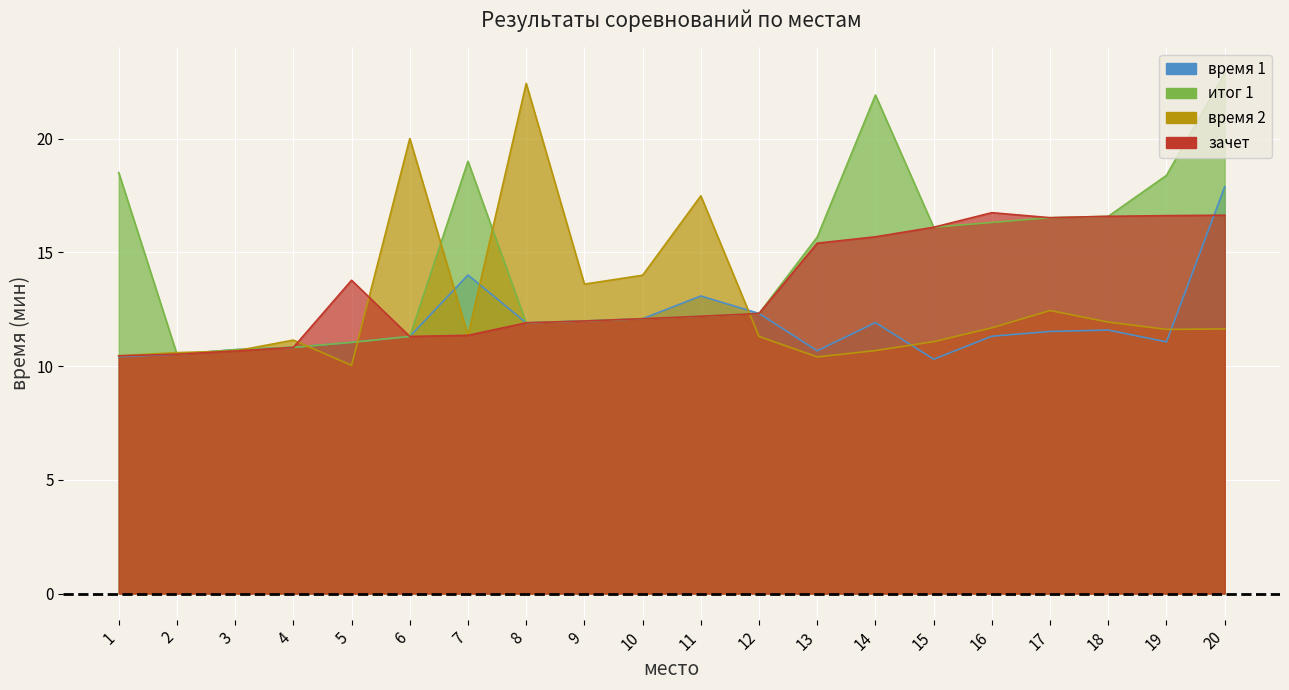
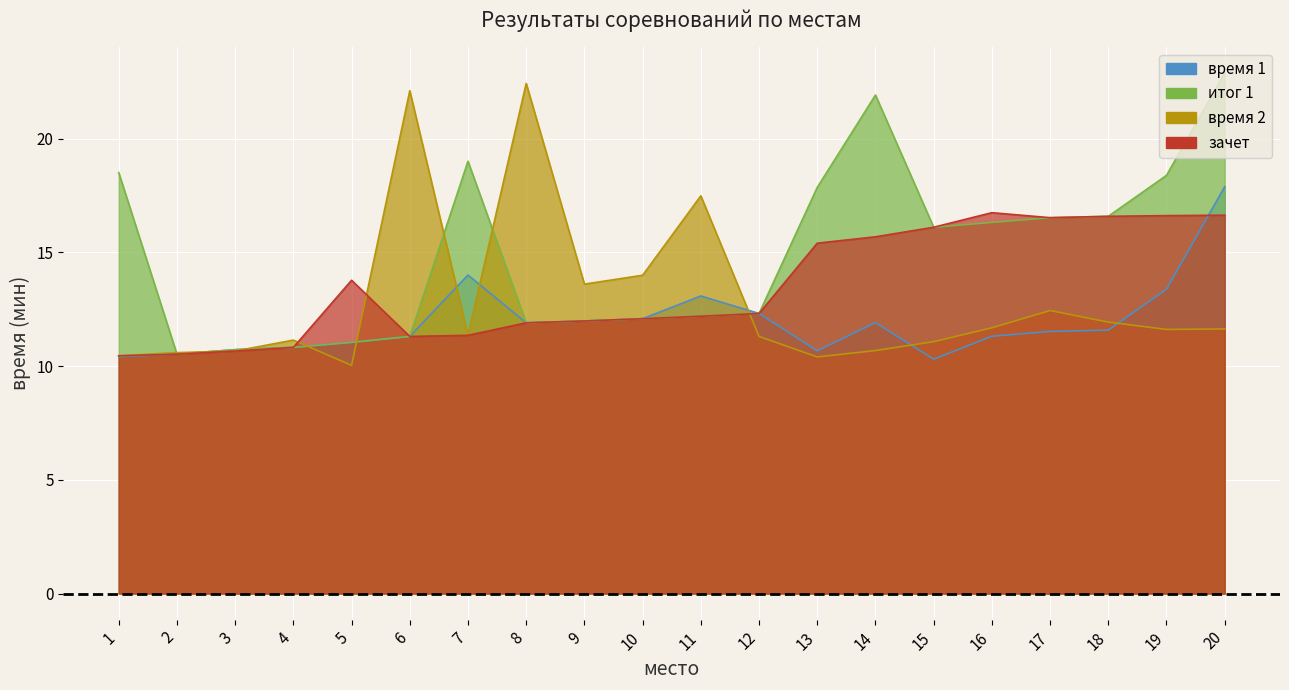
время 2, 6: 20.0 -> 22.1
итог 1, 13: 15.7 -> 17.9
время 1, 19: 11.1 -> 13.4
